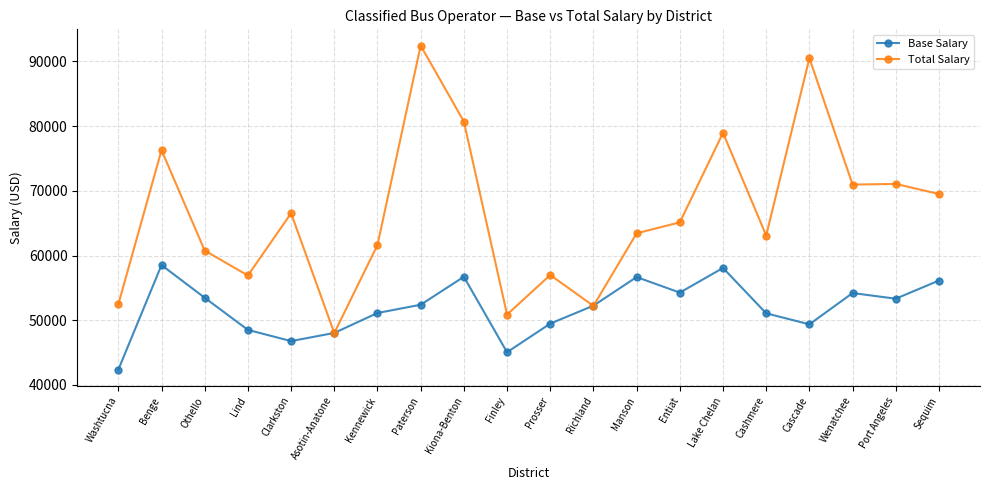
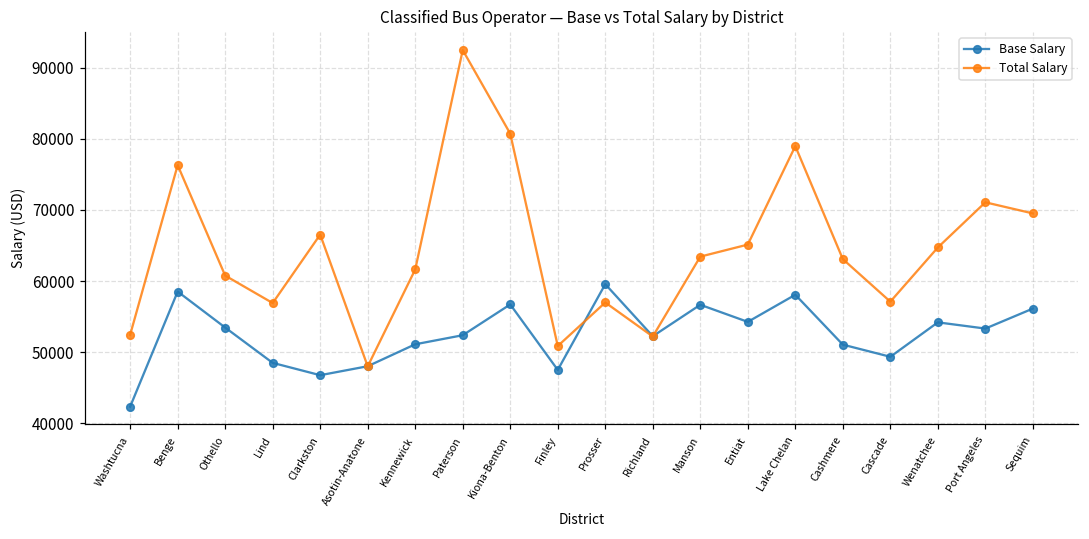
Base Salary, Finley: 45000 -> 48000
Base Salary, Prosser: 49000 -> 60000
Total Salary, Cascade: 91000 -> 57000
Total Salary, Wenatchee: 71000 -> 65000
